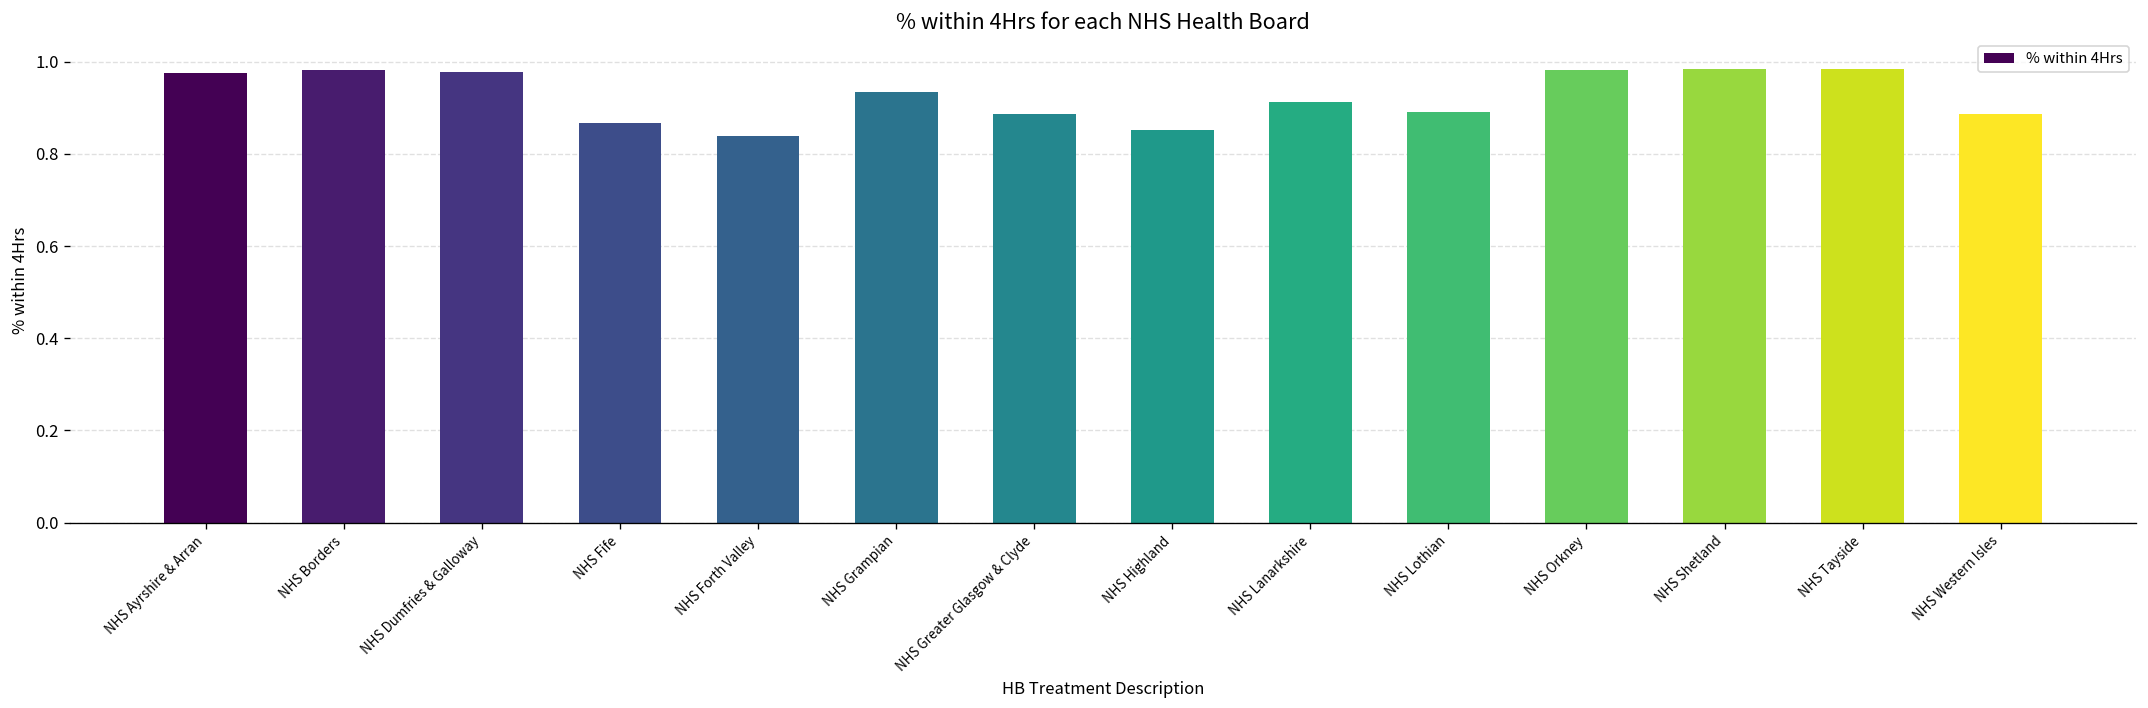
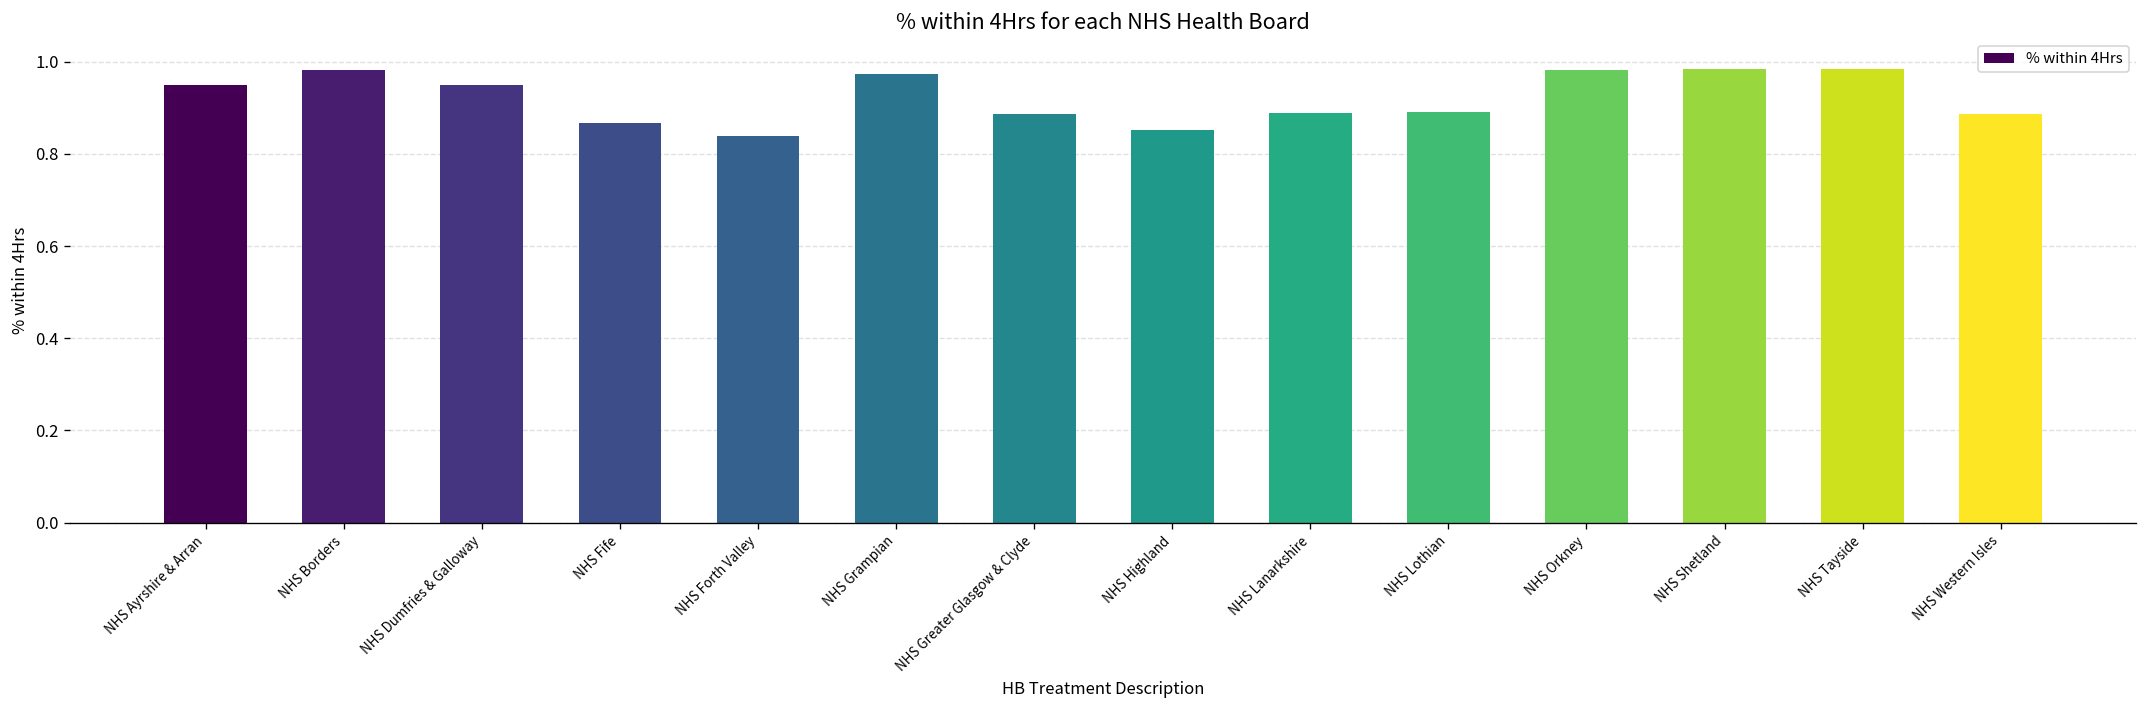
NHS Ayrshire & Arran: 0.98 -> 0.95
NHS Dumfries & Galloway: 0.98 -> 0.95
NHS Grampian: 0.94 -> 0.97
NHS Lanarkshire: 0.91 -> 0.89
